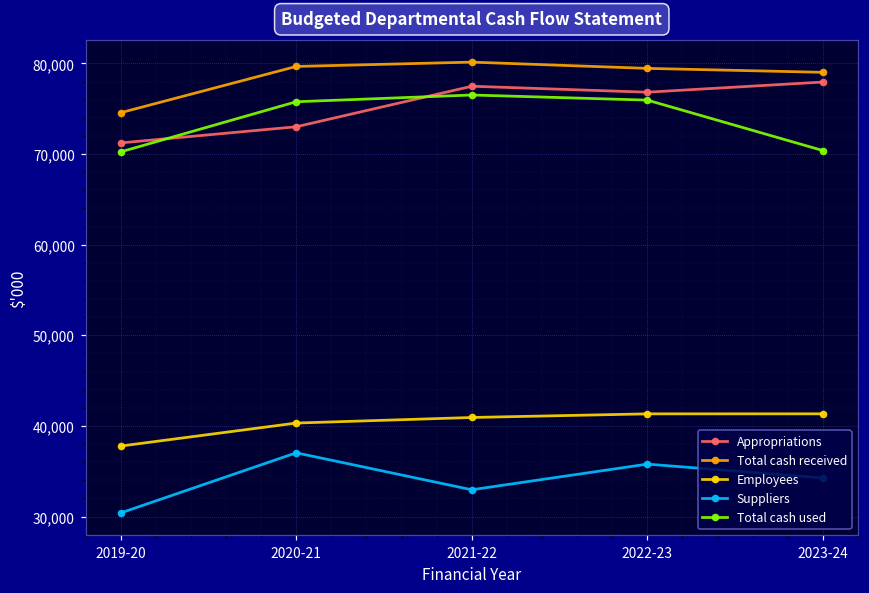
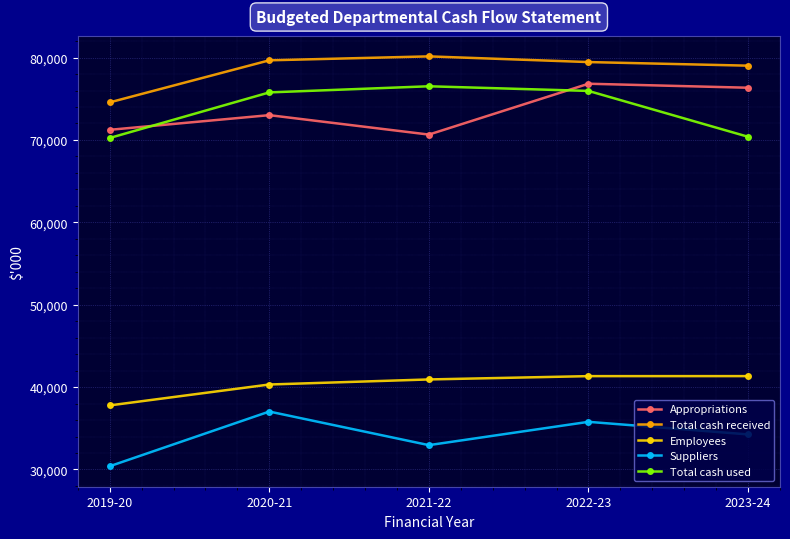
Appropriations, 2021-22: 77,000 -> 71,000
Appropriations, 2023-24: 78,000 -> 76,000
